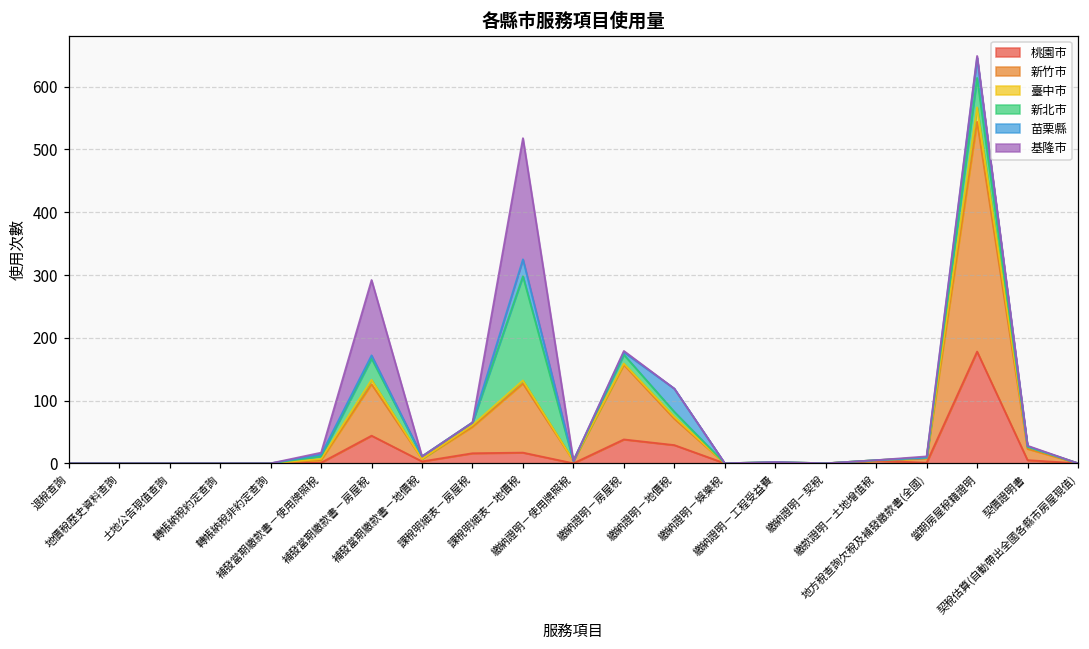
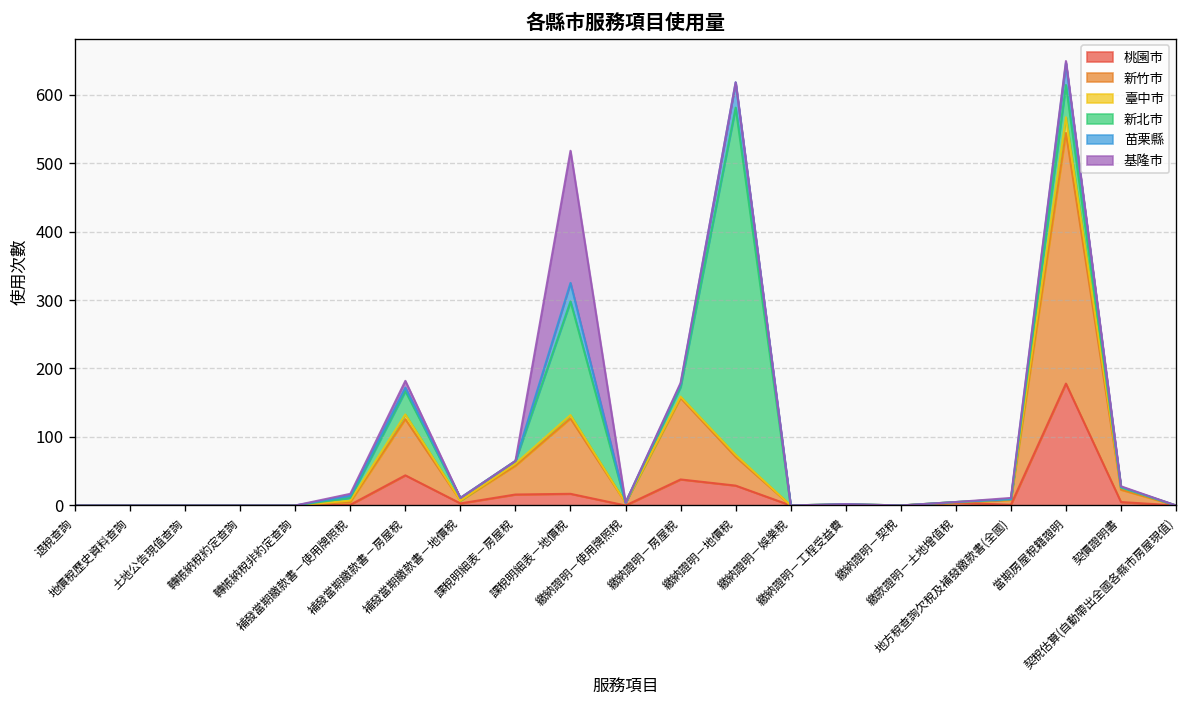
基隆市, 補發當期繳款書－房屋稅: 120 -> 10
新北市, 繳納證明－地價稅: 10 -> 510
